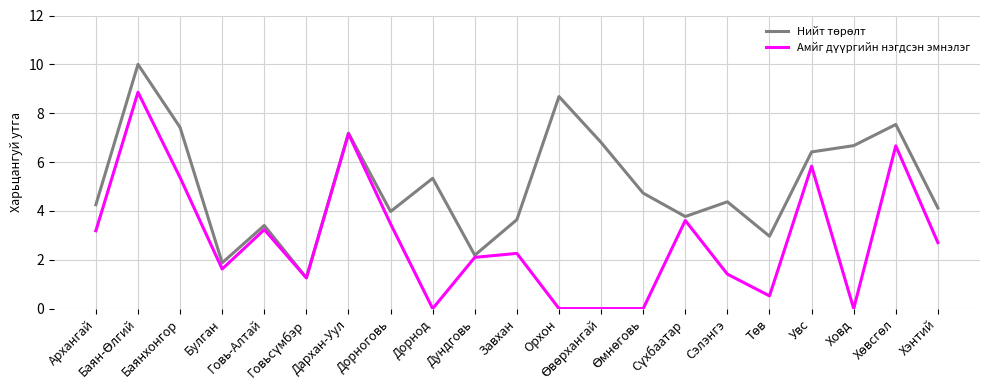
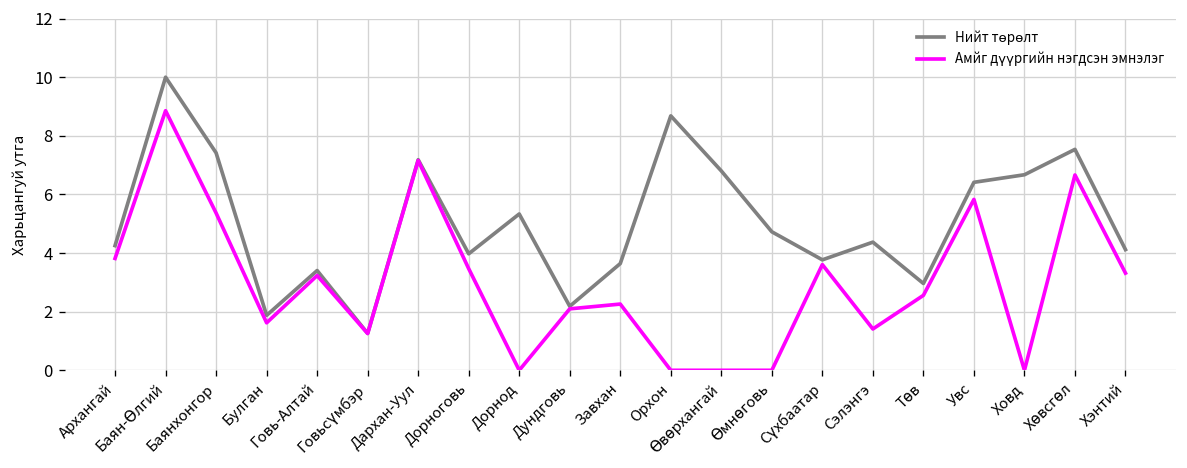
Амйг дүүргийн нэгдсэн эмнэлэг, Архангай: 3.2 -> 3.8
Амйг дүүргийн нэгдсэн эмнэлэг, Төв: 0.5 -> 2.6
Амйг дүүргийн нэгдсэн эмнэлэг, Хэнтий: 2.7 -> 3.3
